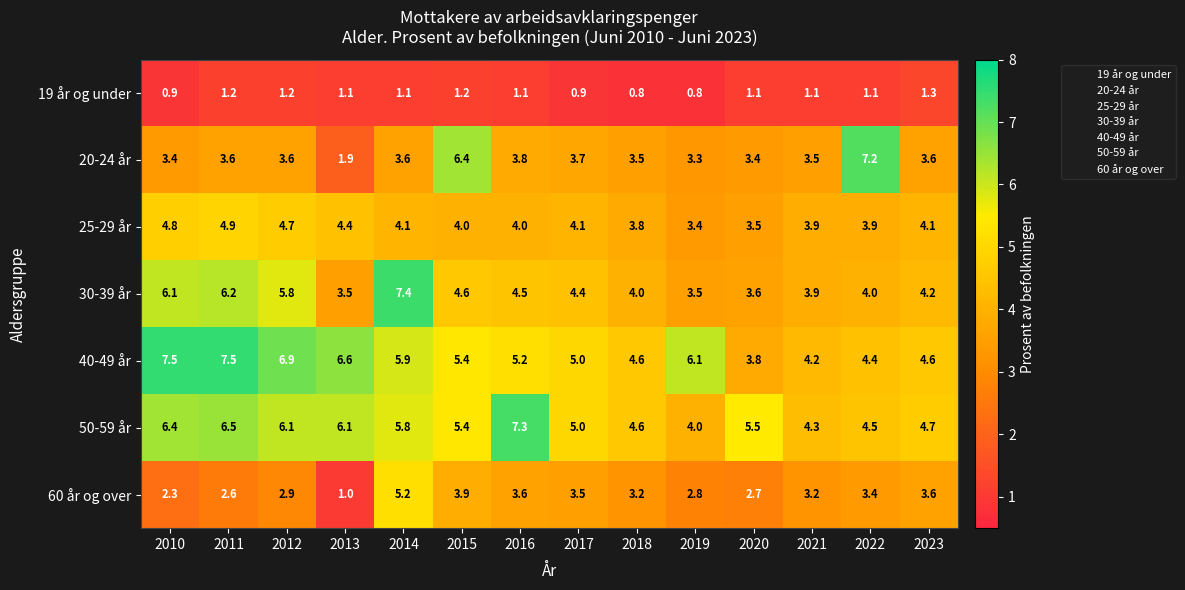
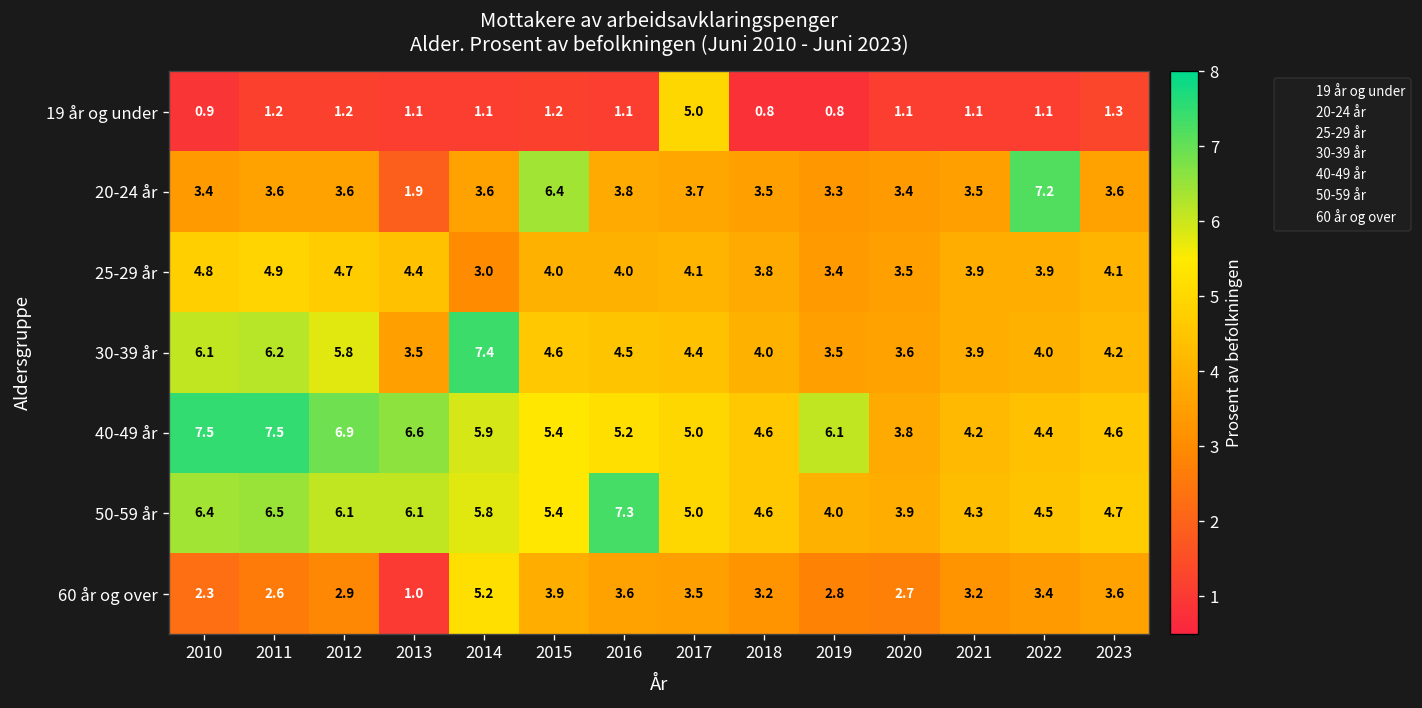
19 år og under, 2017: 0.9 -> 5.0
25-29 år, 2014: 4.1 -> 3.0
50-59 år, 2020: 5.5 -> 3.9
